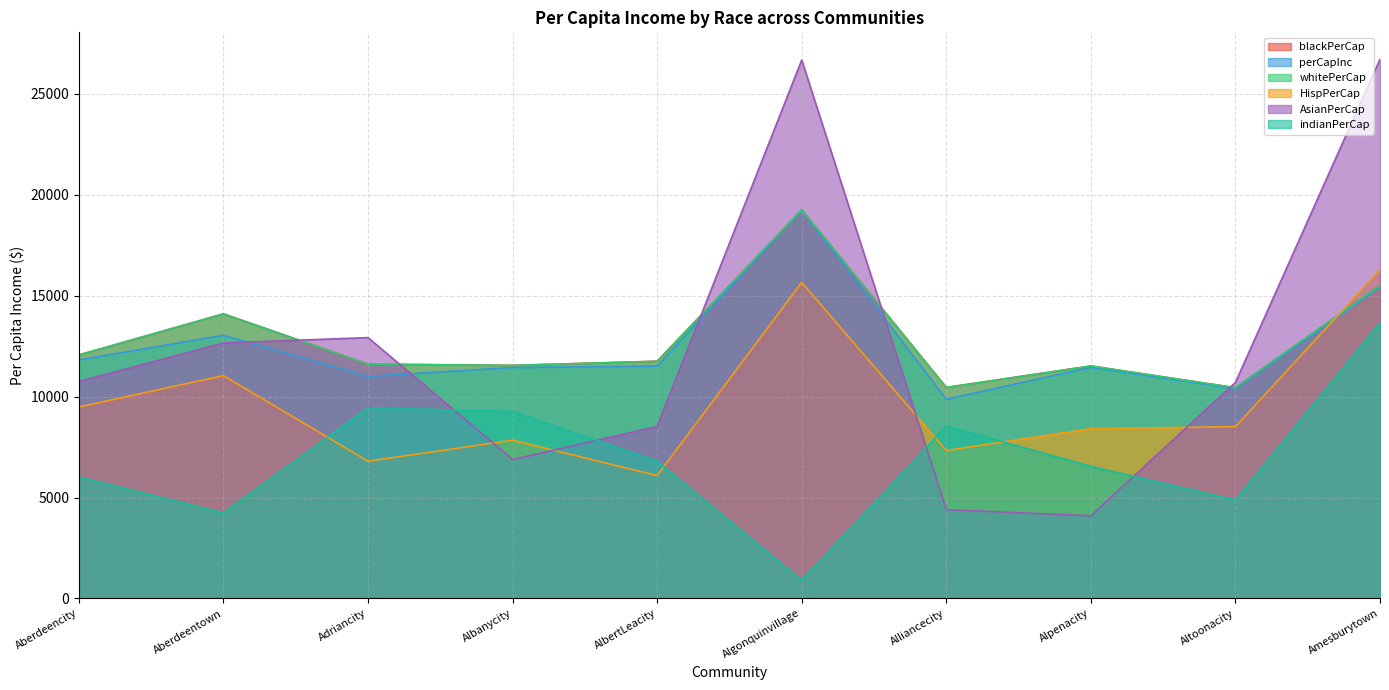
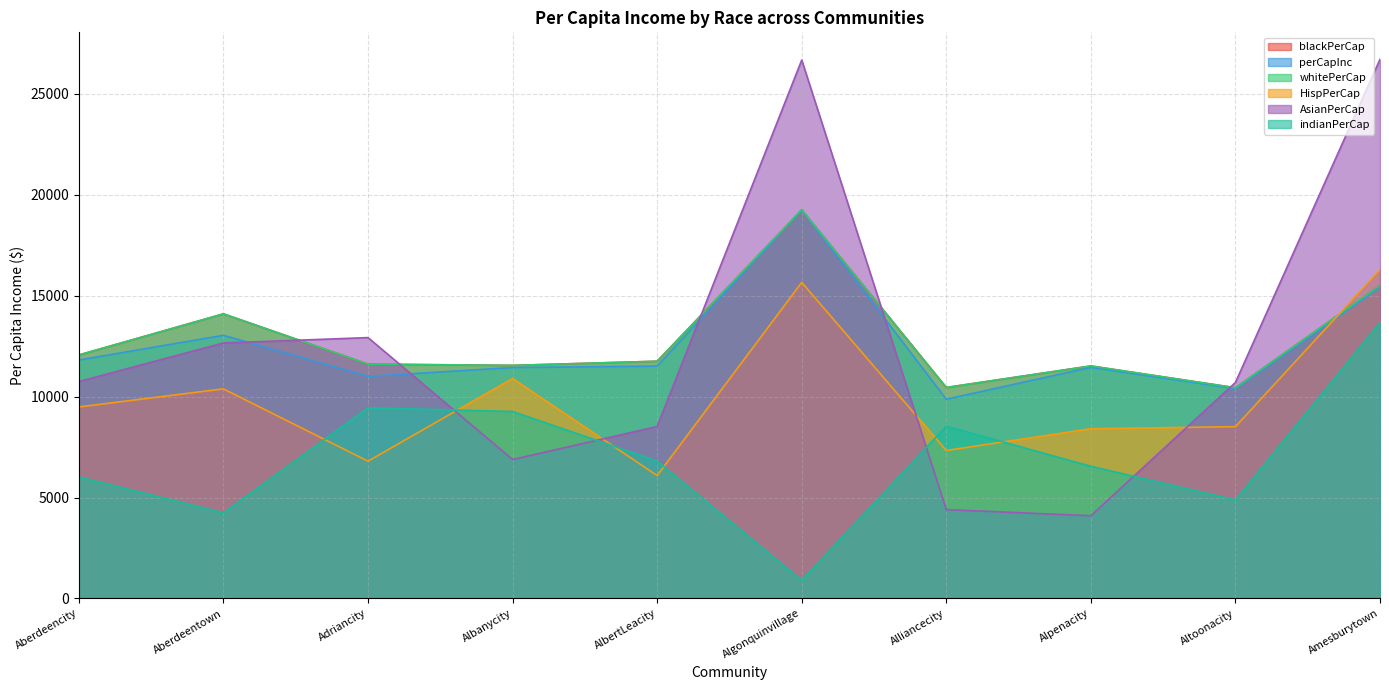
HispPerCap, Aberdeentown: 11000 -> 10400
HispPerCap, Albanycity: 7800 -> 10900
